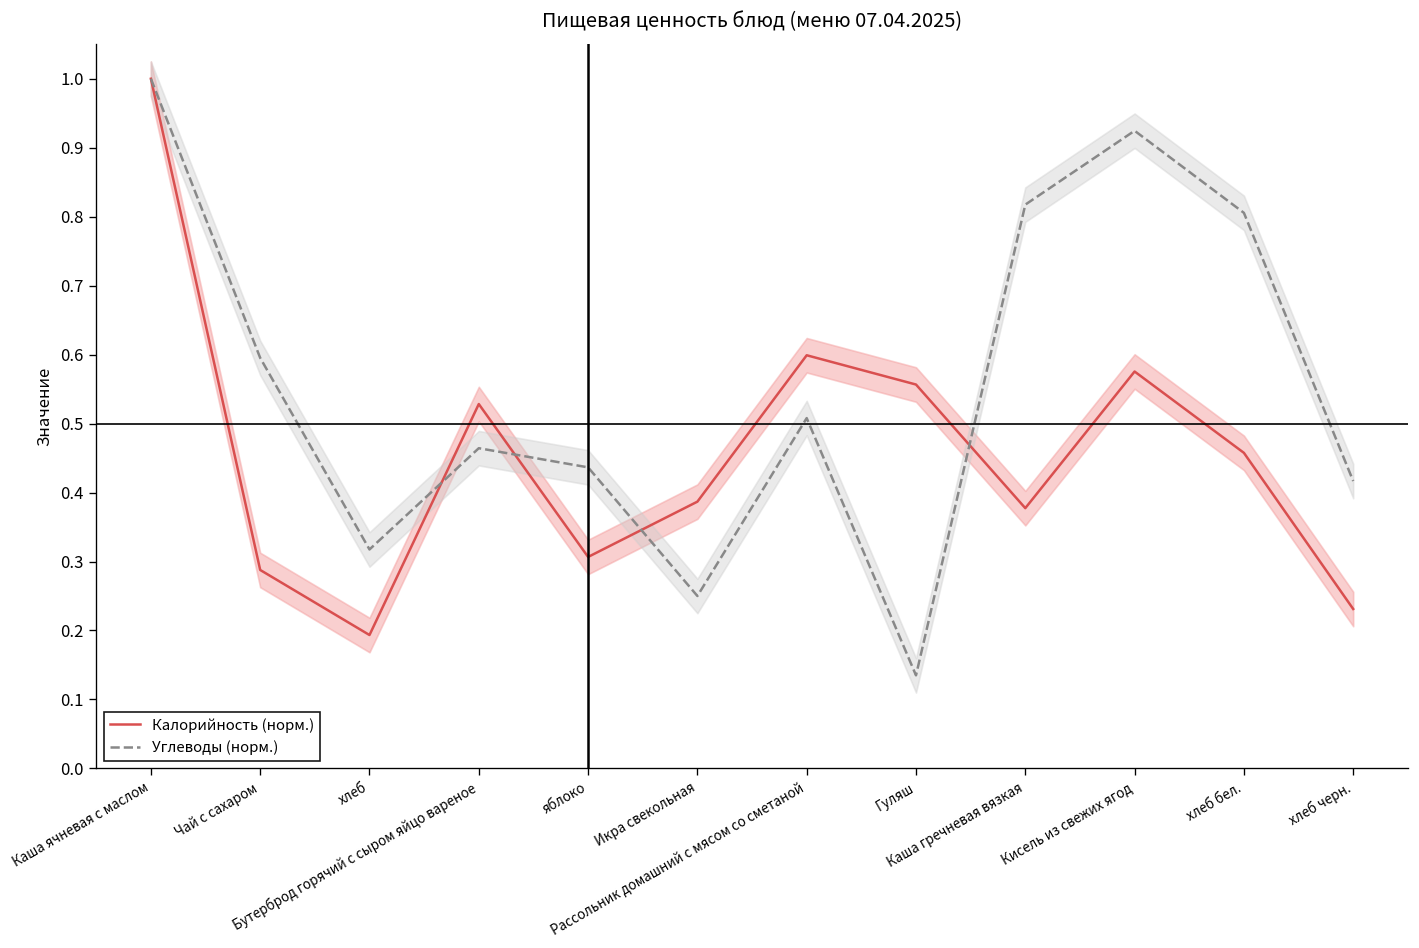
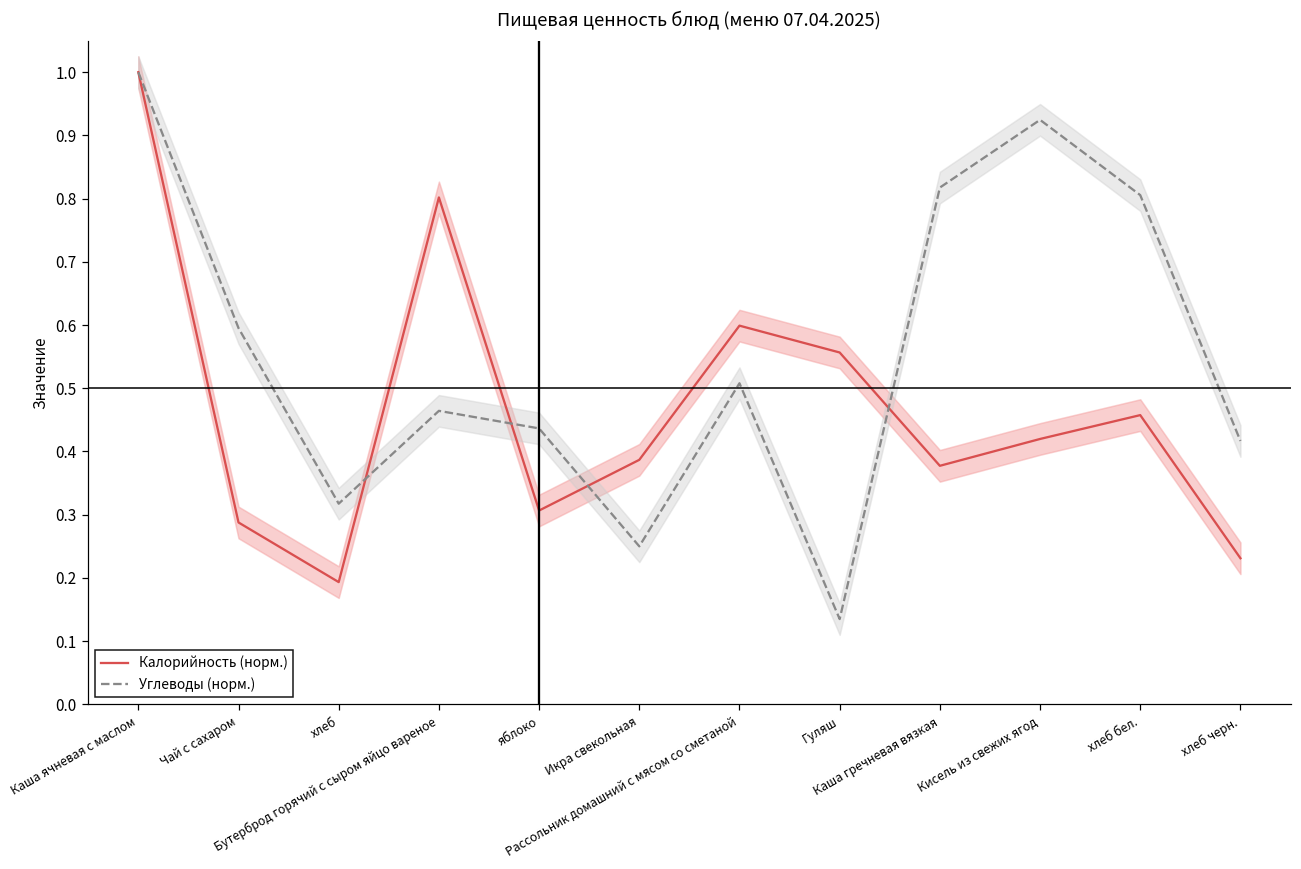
Калорийность (норм.), Бутерброд горячий с сыром яйцо вареное: 0.53 -> 0.80
Калорийность (норм.), Кисель из свежих ягод: 0.58 -> 0.42
